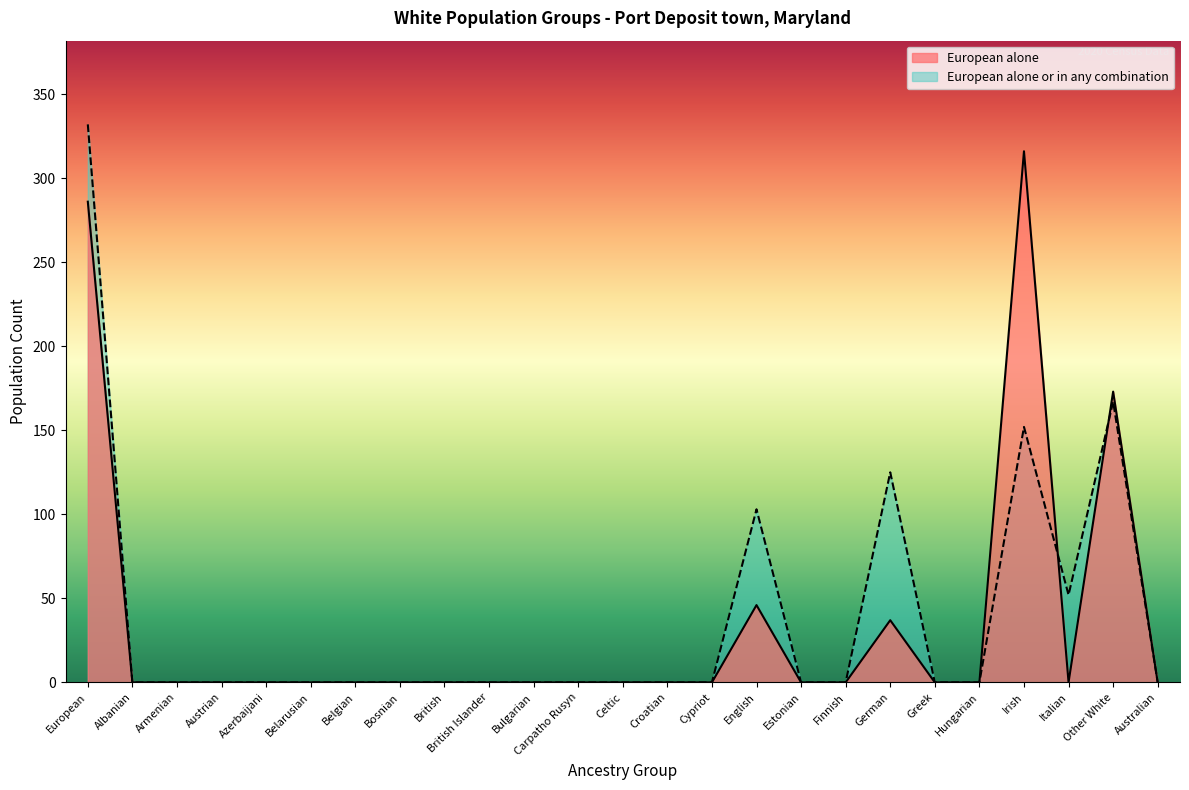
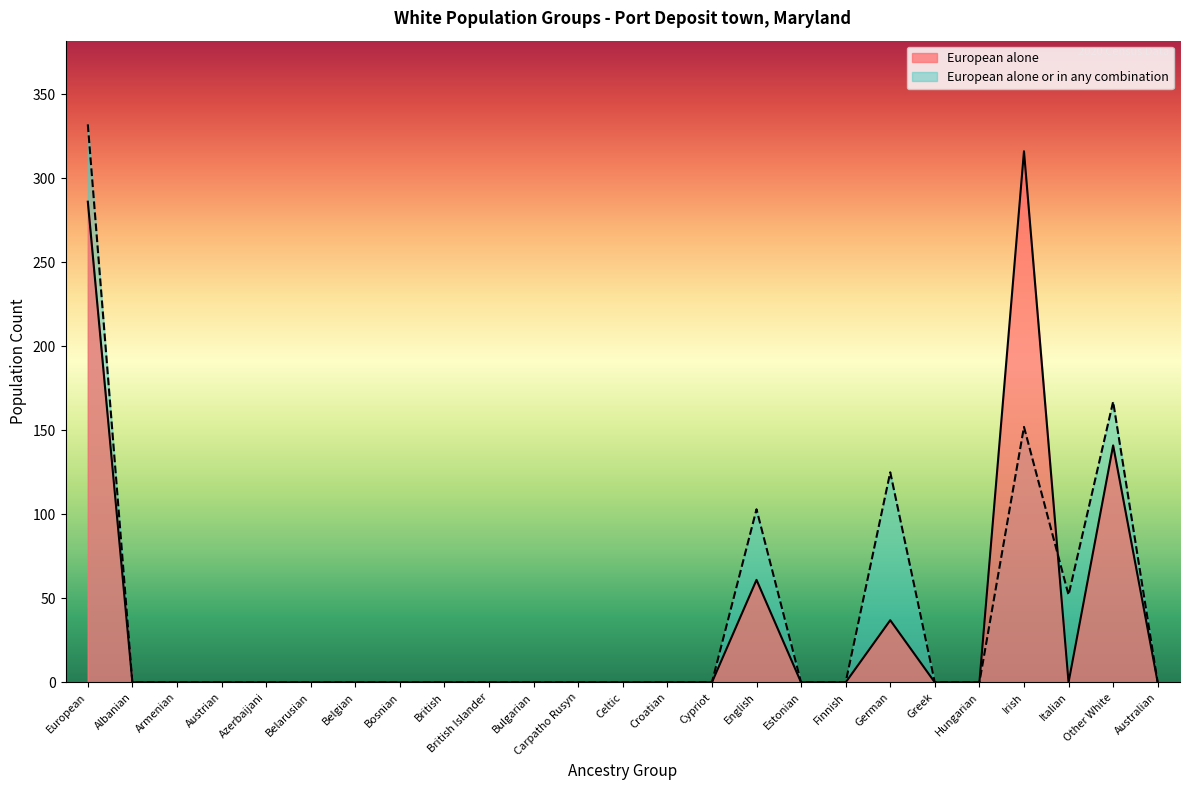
European alone, English: 46 -> 61
European alone, Other White: 173 -> 141
